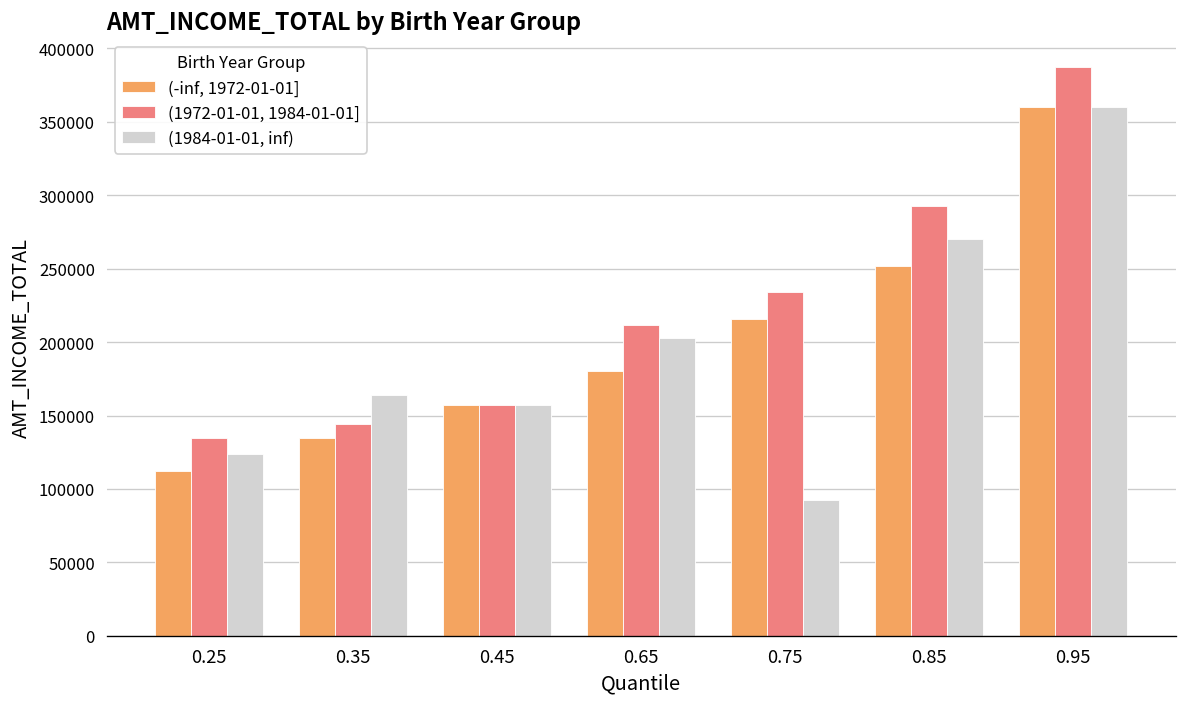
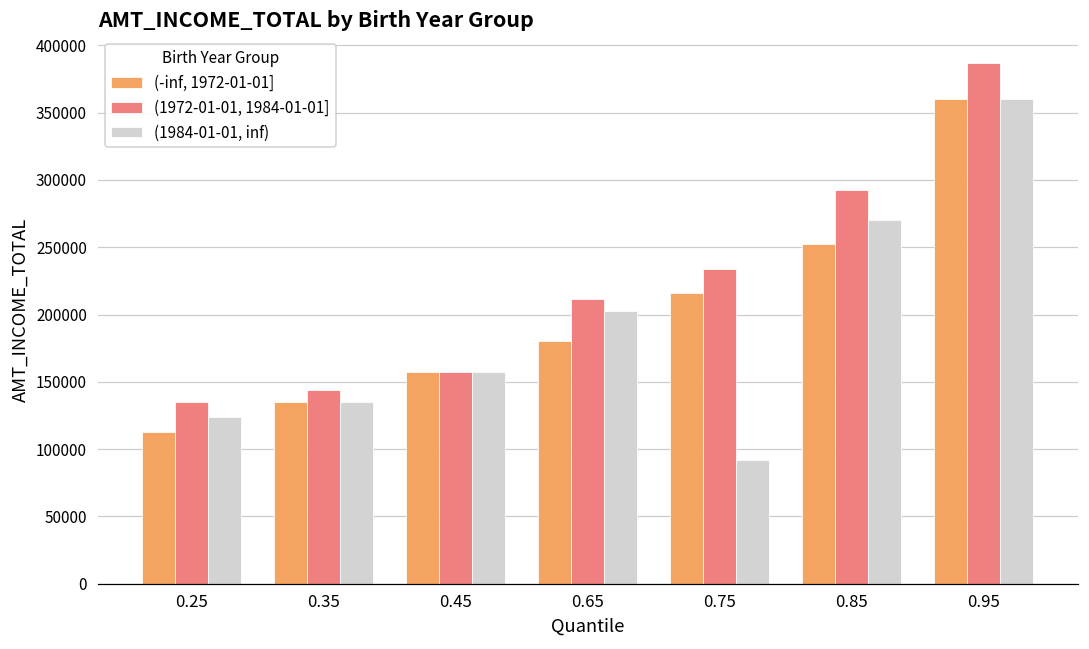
(1984-01-01, inf), 0.35: 164000 -> 135000
